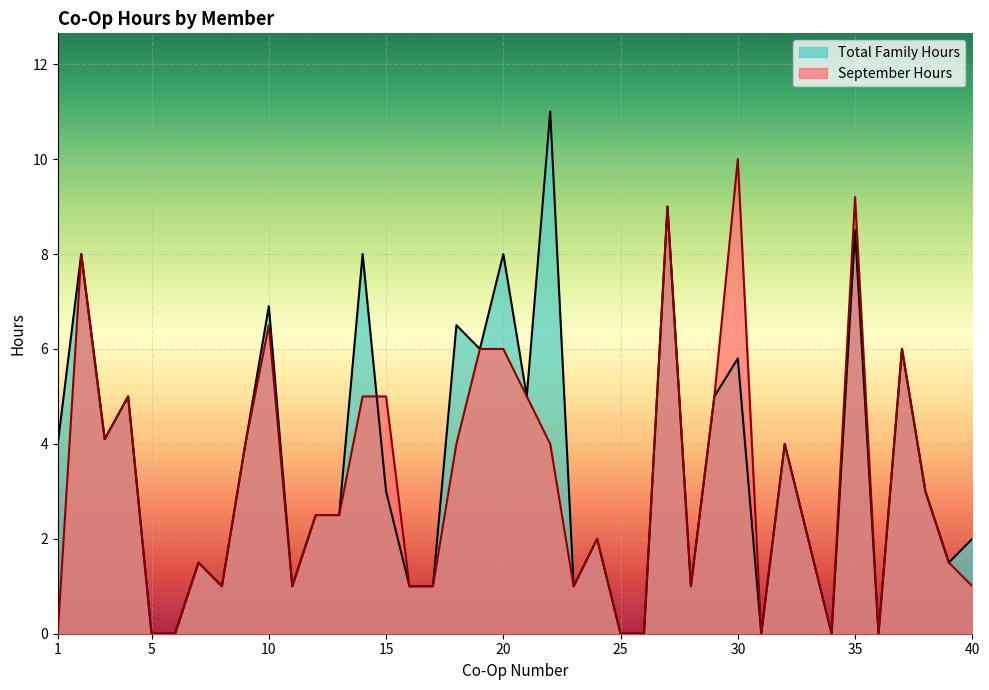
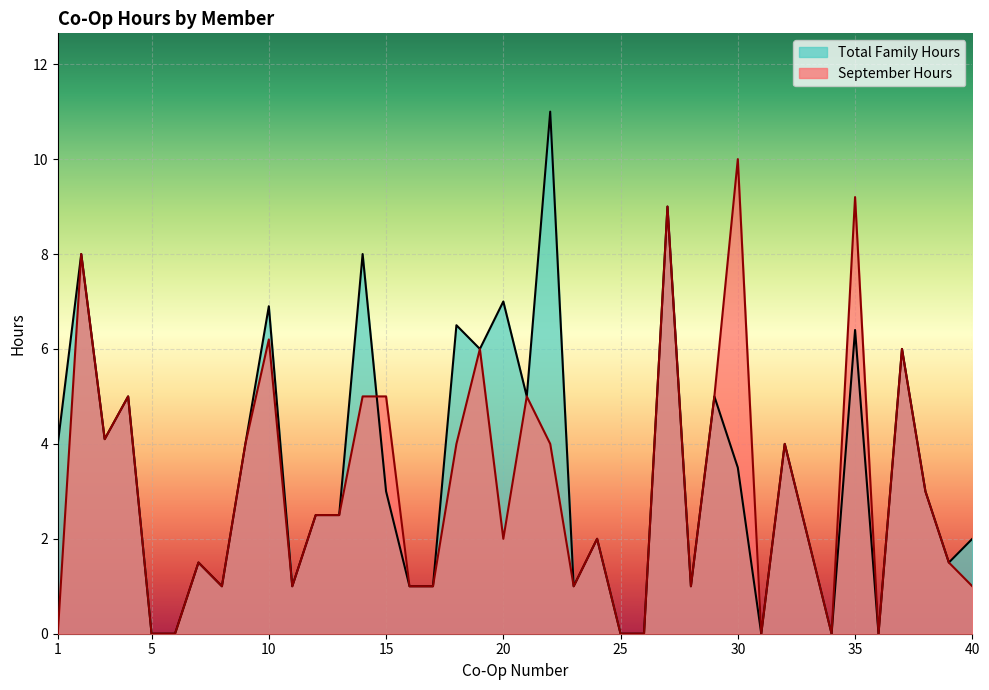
September Hours, 10: 6.5 -> 6.2
Total Family Hours, 20: 8 -> 7
September Hours, 20: 6 -> 2
Total Family Hours, 30: 5.8 -> 3.5
Total Family Hours, 35: 8.5 -> 6.4
